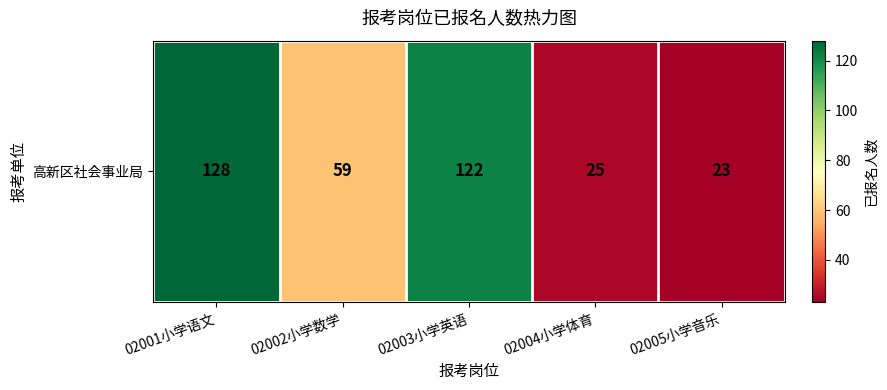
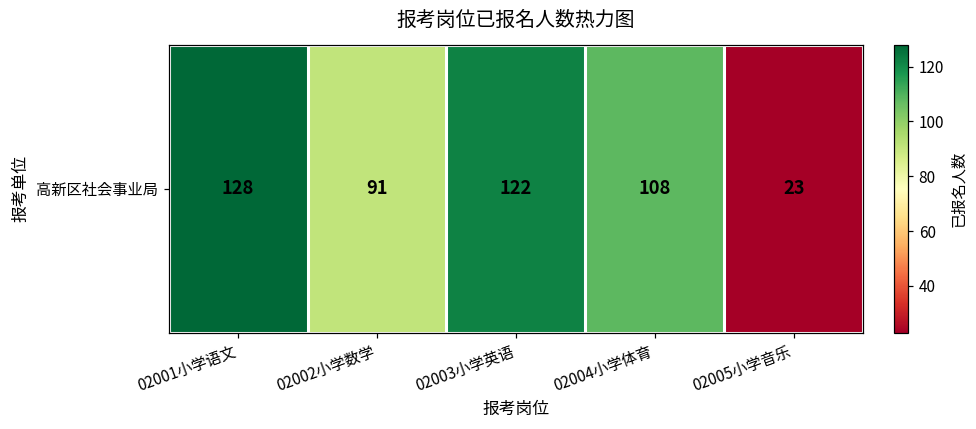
高新区社会事业局, 02002小学数学: 59 -> 91
高新区社会事业局, 02004小学体育: 25 -> 108
